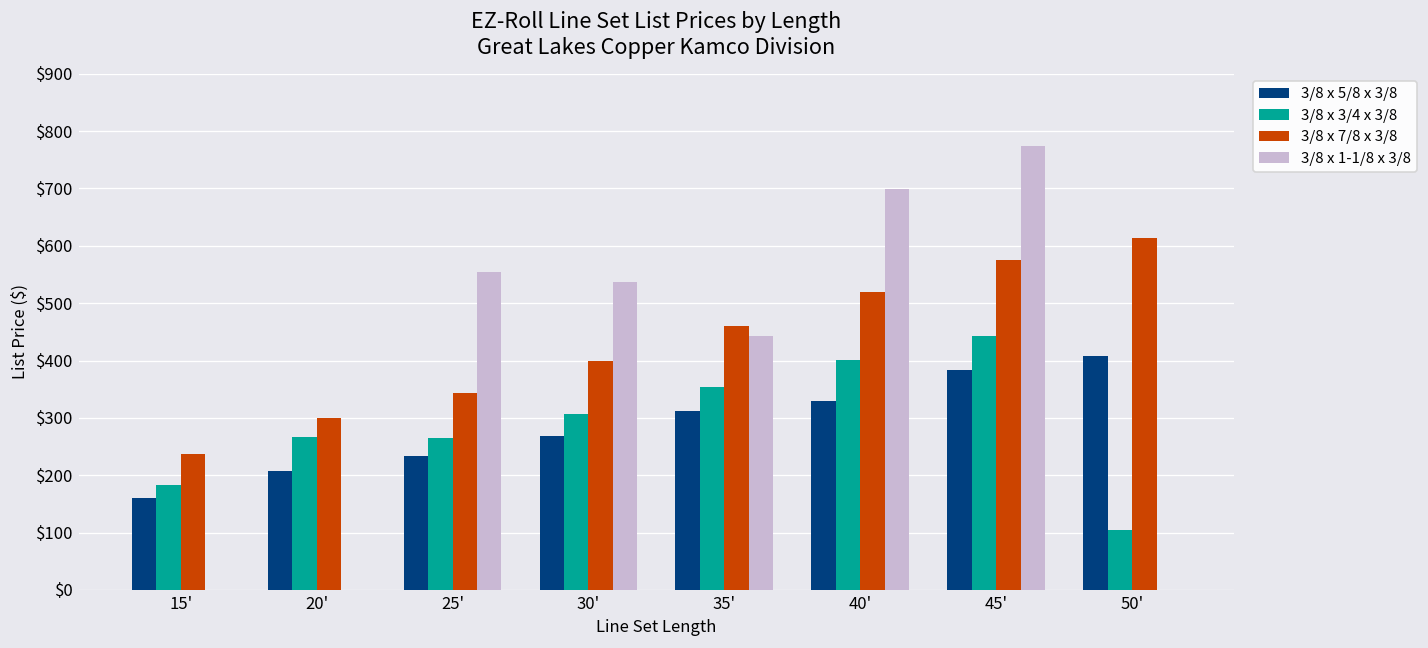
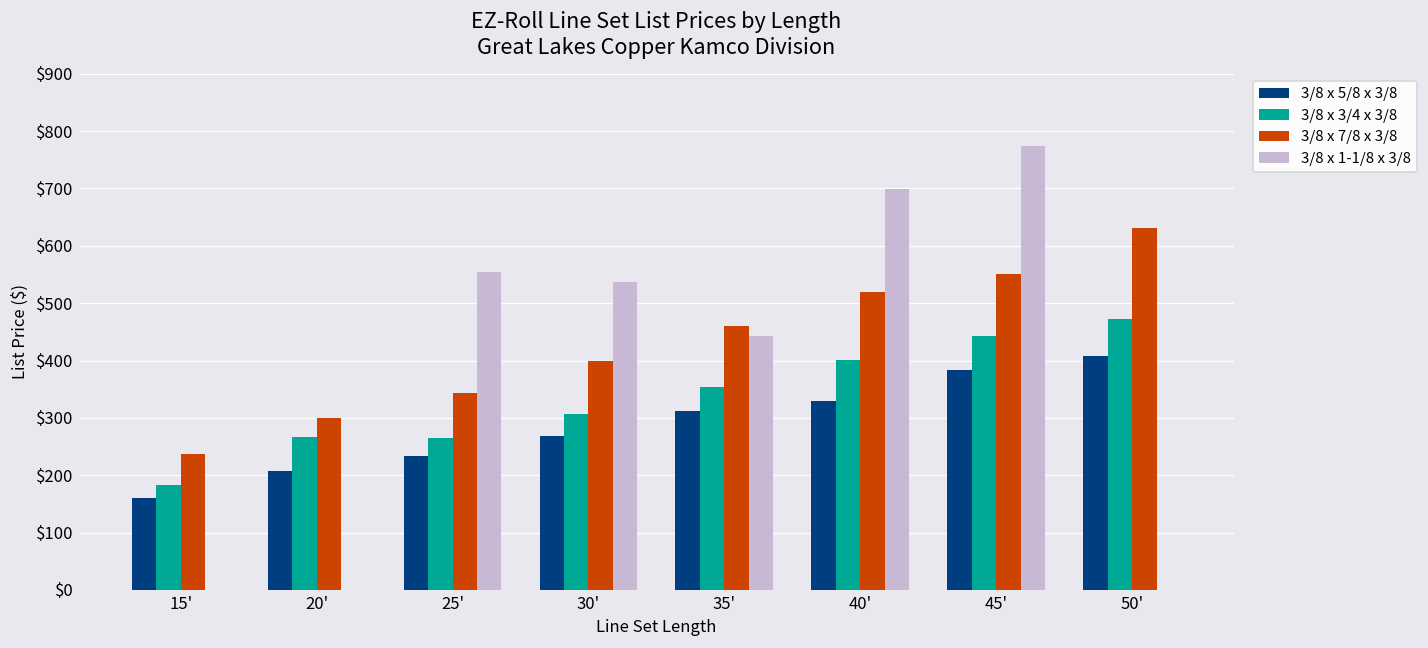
3/8 x 7/8 x 3/8, 45': $580 -> $550
3/8 x 3/4 x 3/8, 50': $100 -> $470
3/8 x 7/8 x 3/8, 50': $610 -> $630
